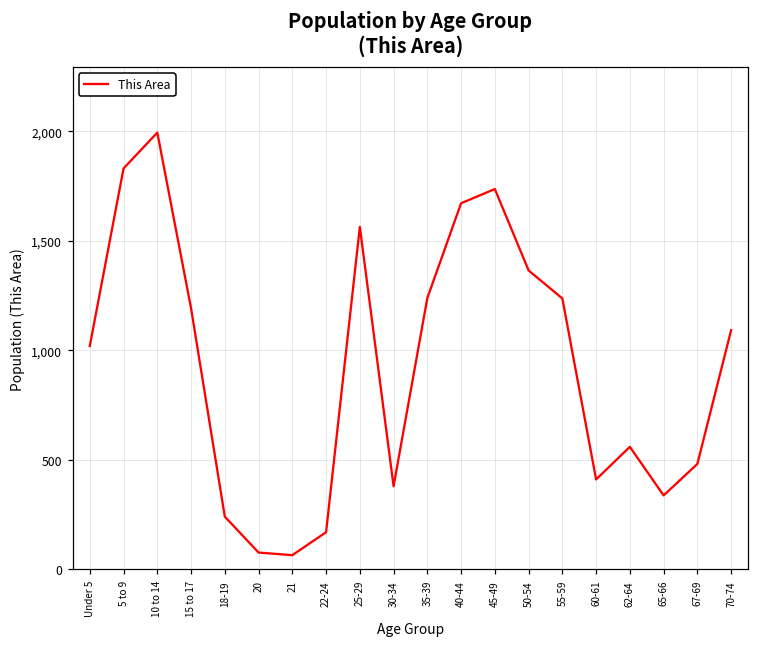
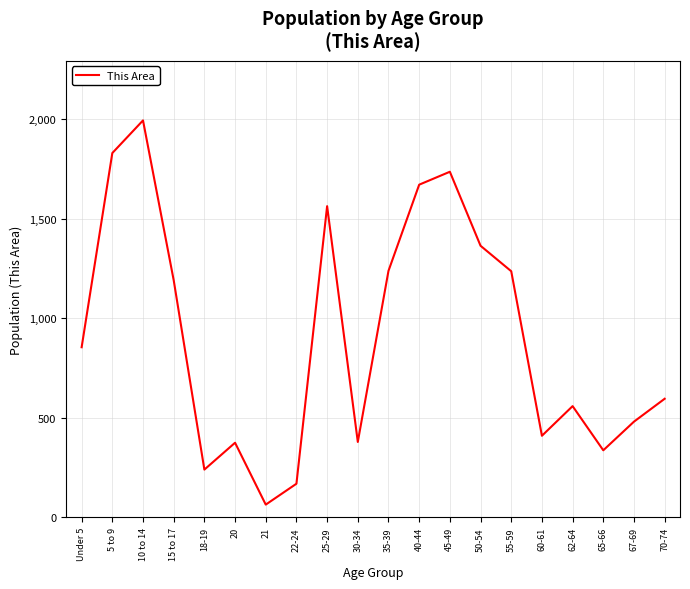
Under 5: 1,020 -> 860
20: 80 -> 380
70-74: 1,090 -> 600
